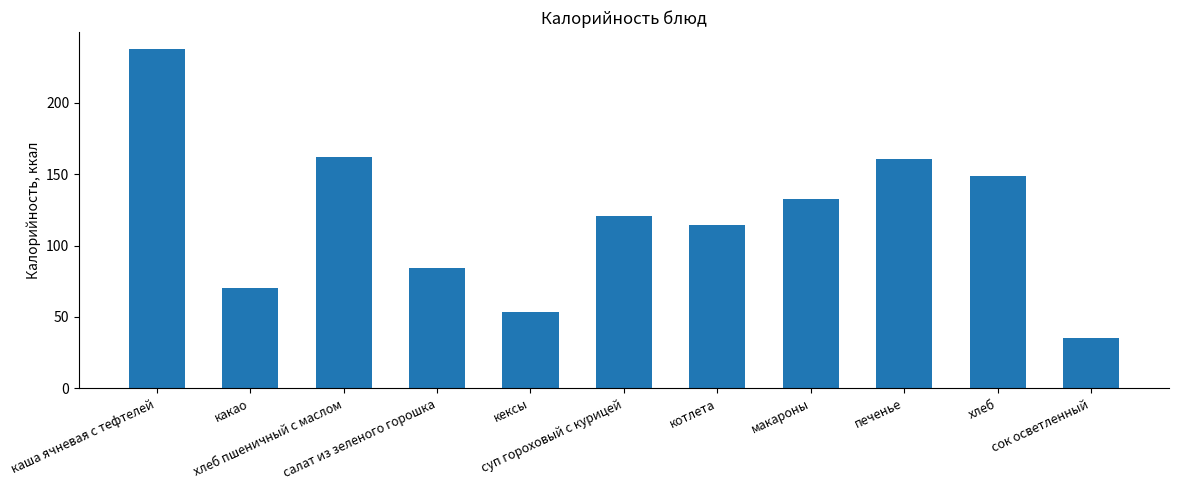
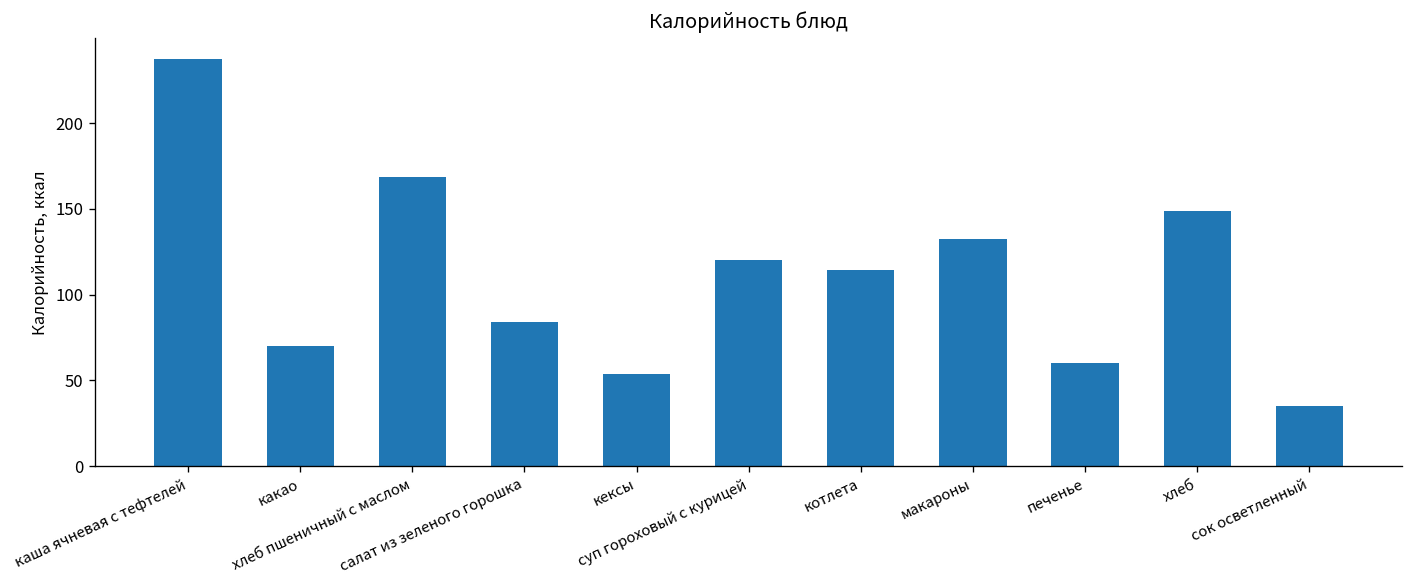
хлеб пшеничный с маслом: 162 -> 168
печенье: 161 -> 60
